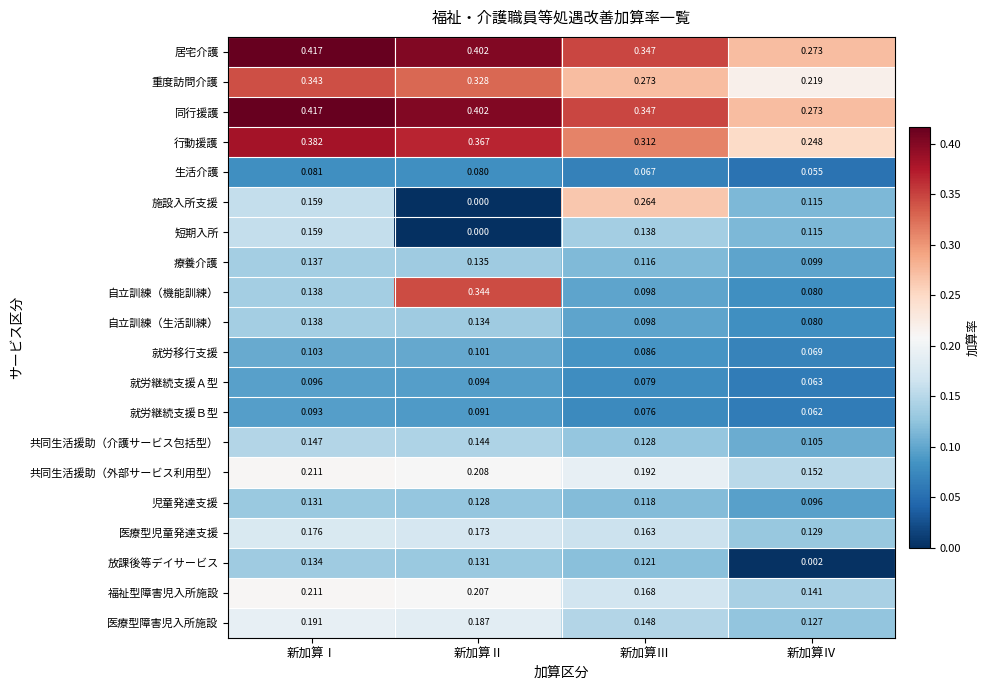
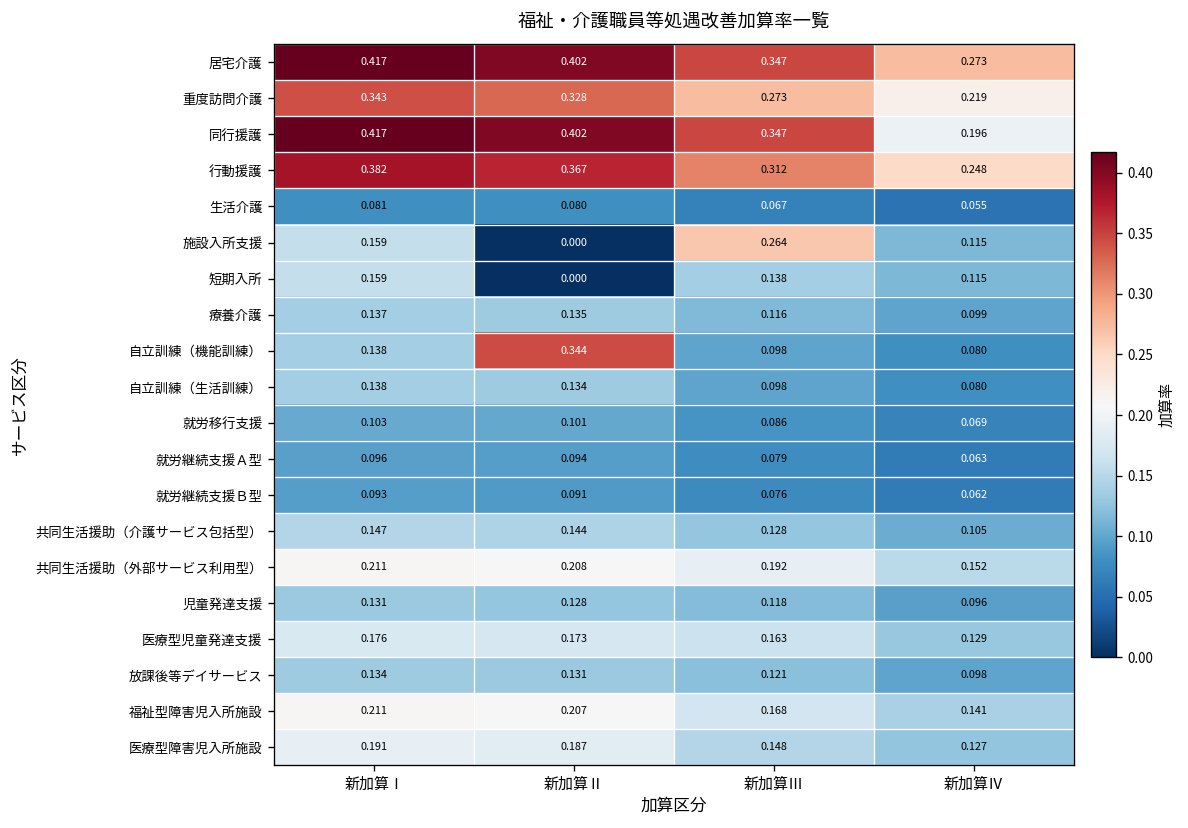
同行援護, 新加算Ⅳ: 0.273 -> 0.196
放課後等デイサービス, 新加算Ⅳ: 0.002 -> 0.098
